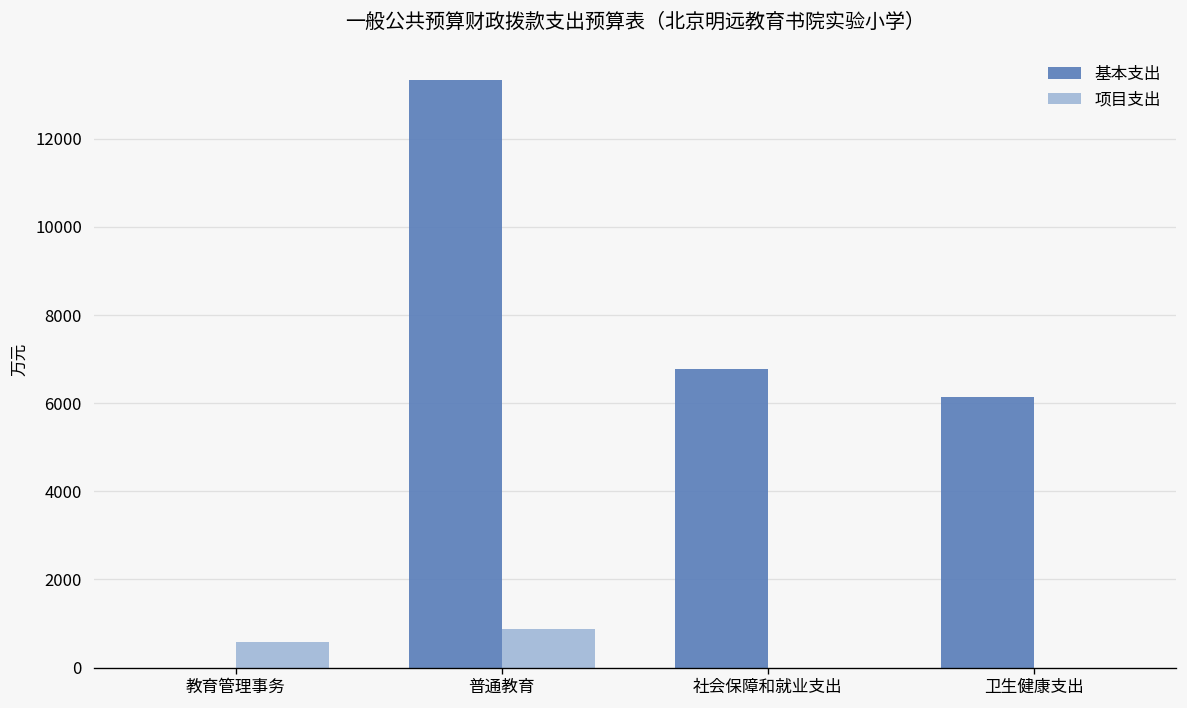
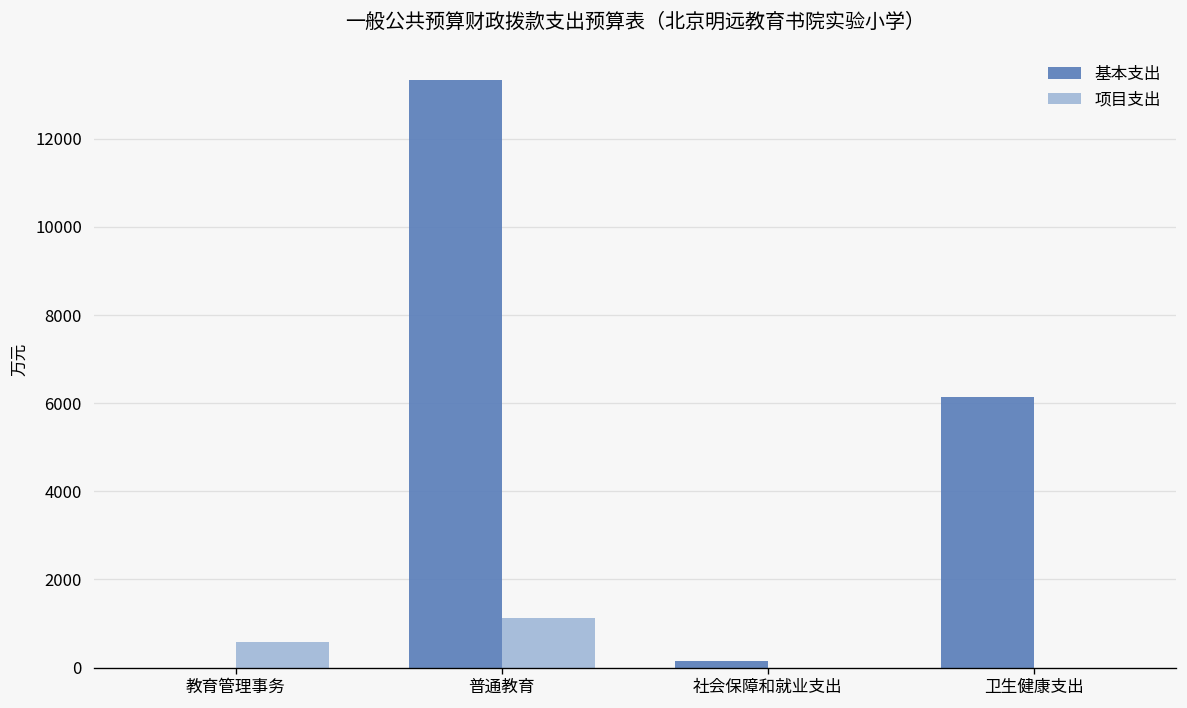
项目支出, 普通教育: 900 -> 1100
基本支出, 社会保障和就业支出: 6800 -> 200
